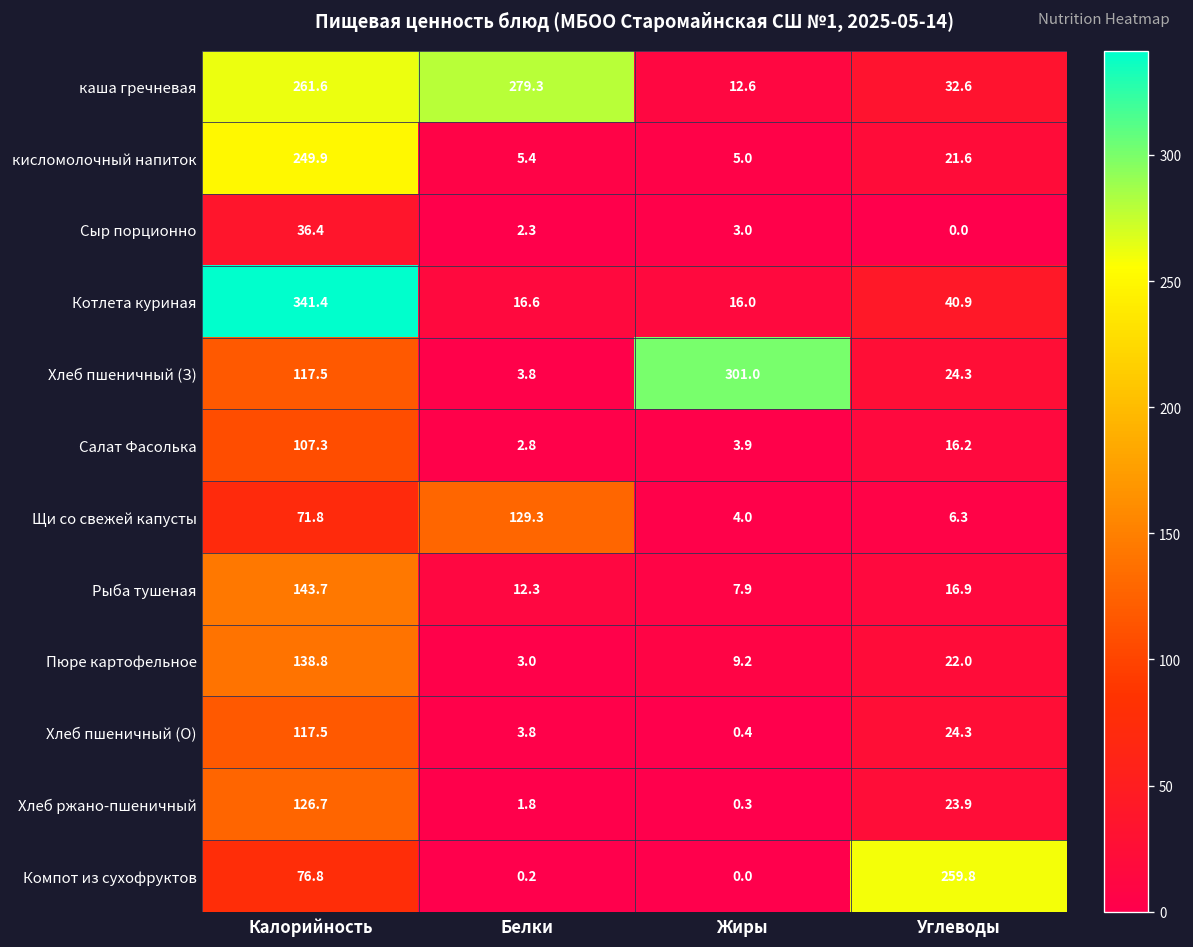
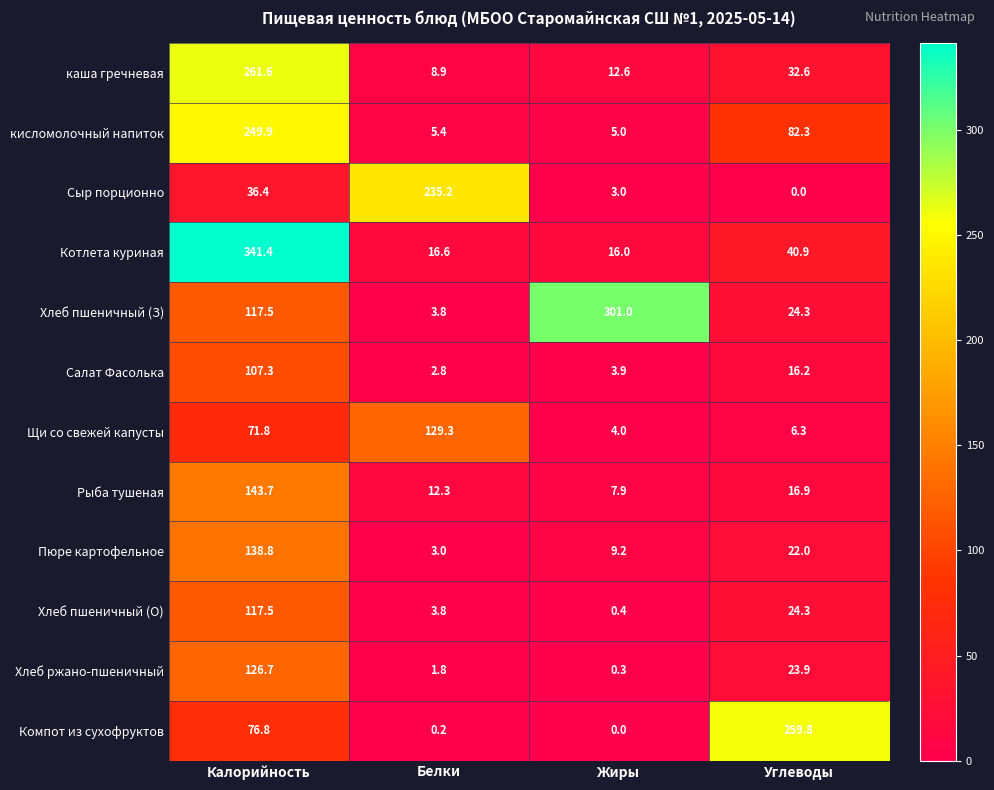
каша гречневая, Белки: 279.3 -> 8.9
кисломолочный напиток, Углеводы: 21.6 -> 82.3
Сыр порционно, Белки: 2.3 -> 235.2
